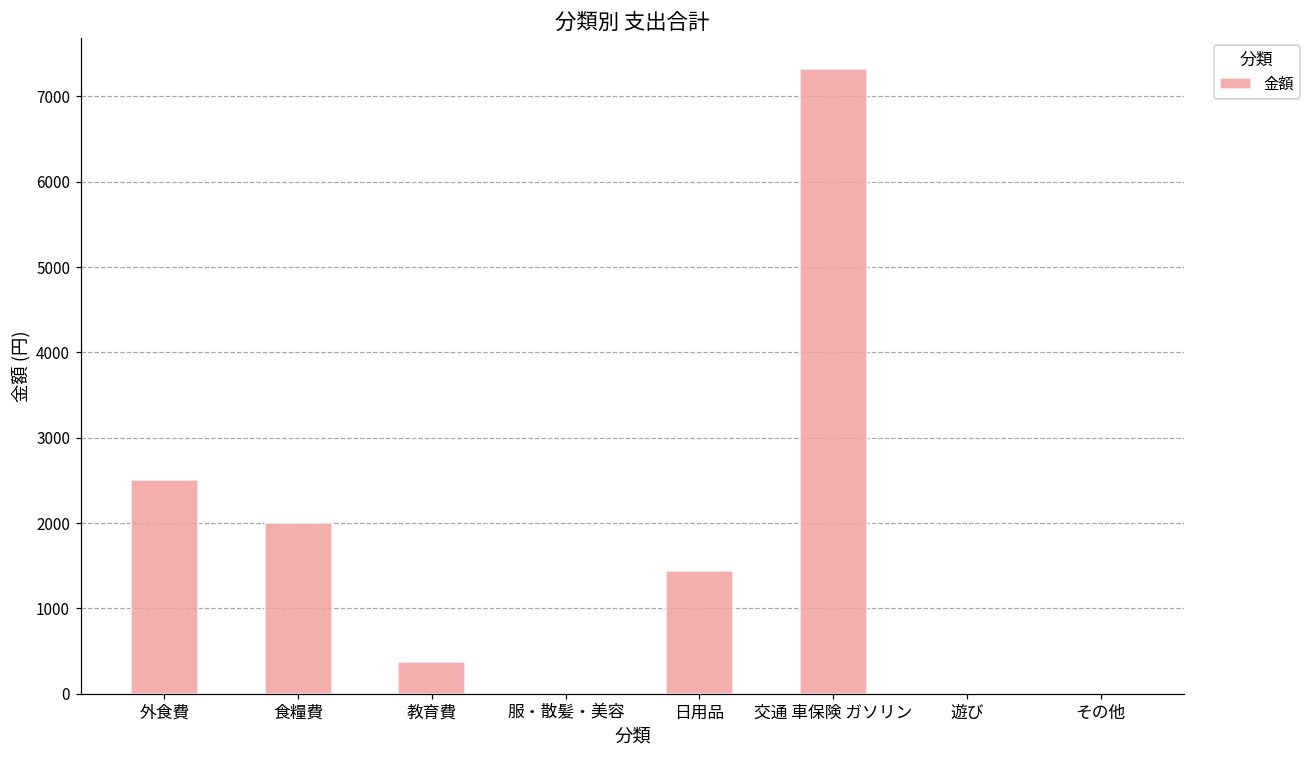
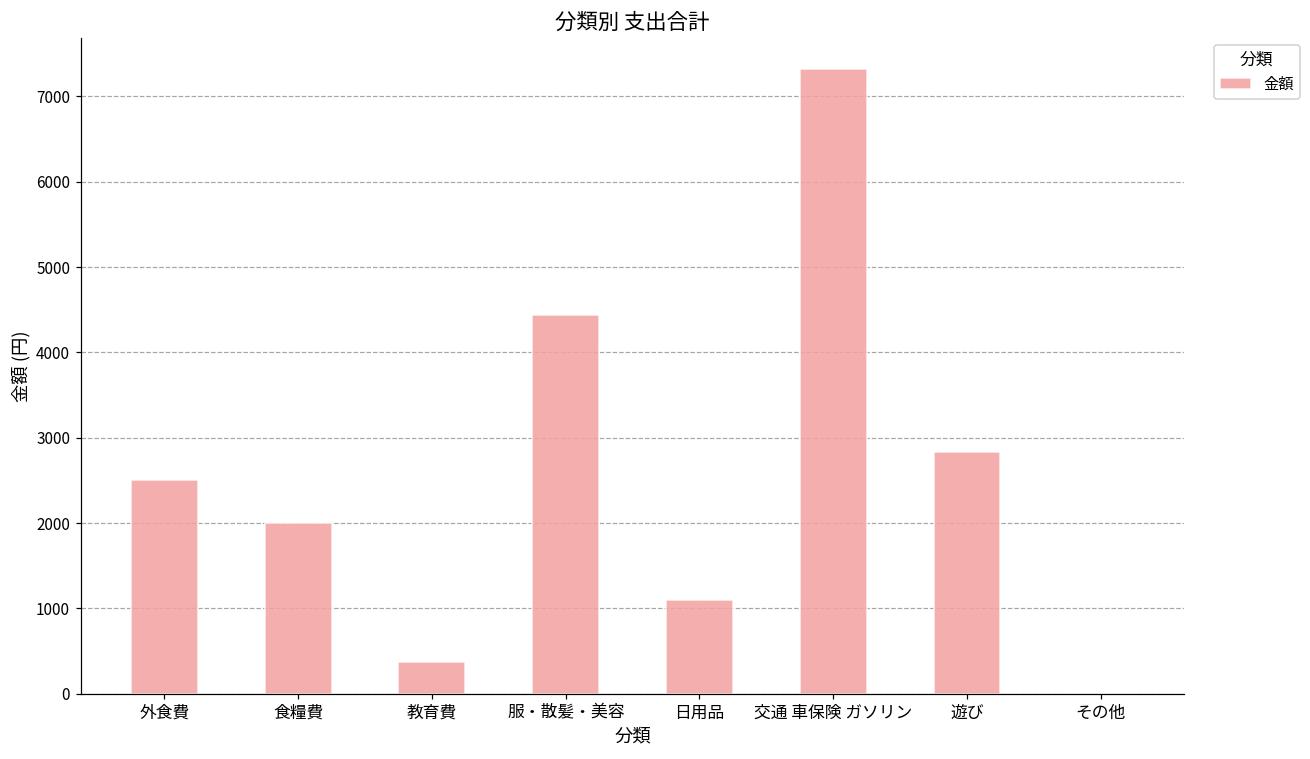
服・散髪・美容: 0 -> 4400
日用品: 1400 -> 1100
遊び: 0 -> 2800
